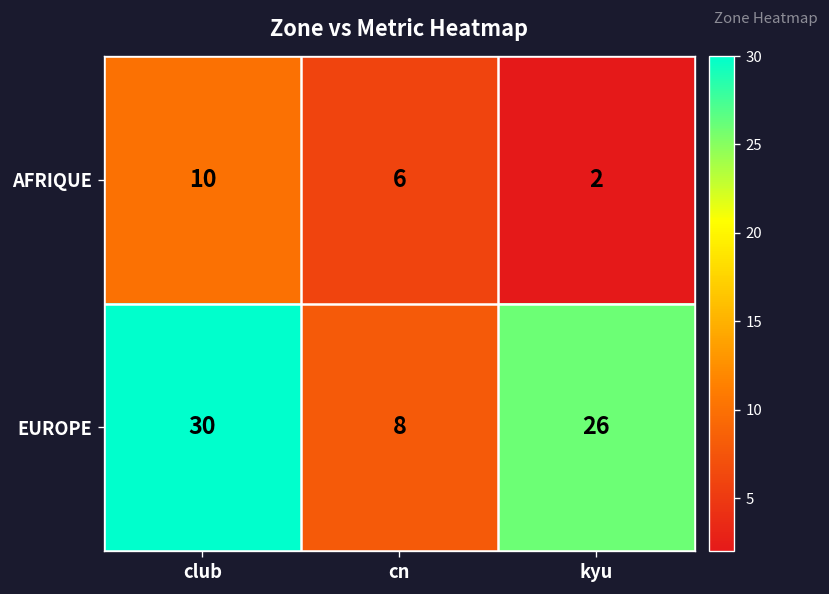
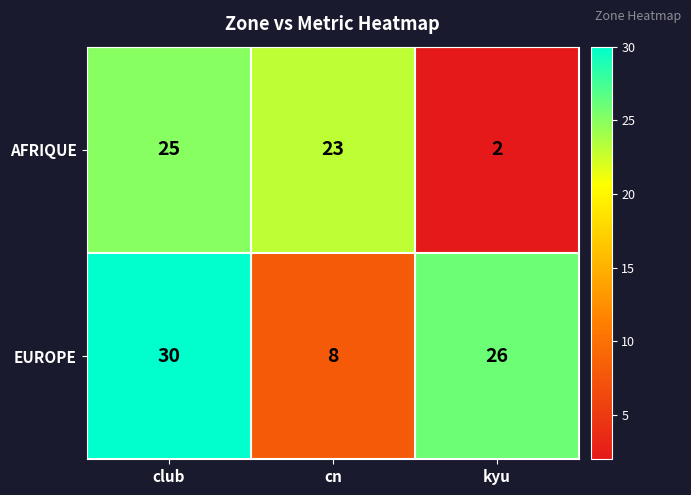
AFRIQUE, club: 10 -> 25
AFRIQUE, cn: 6 -> 23
